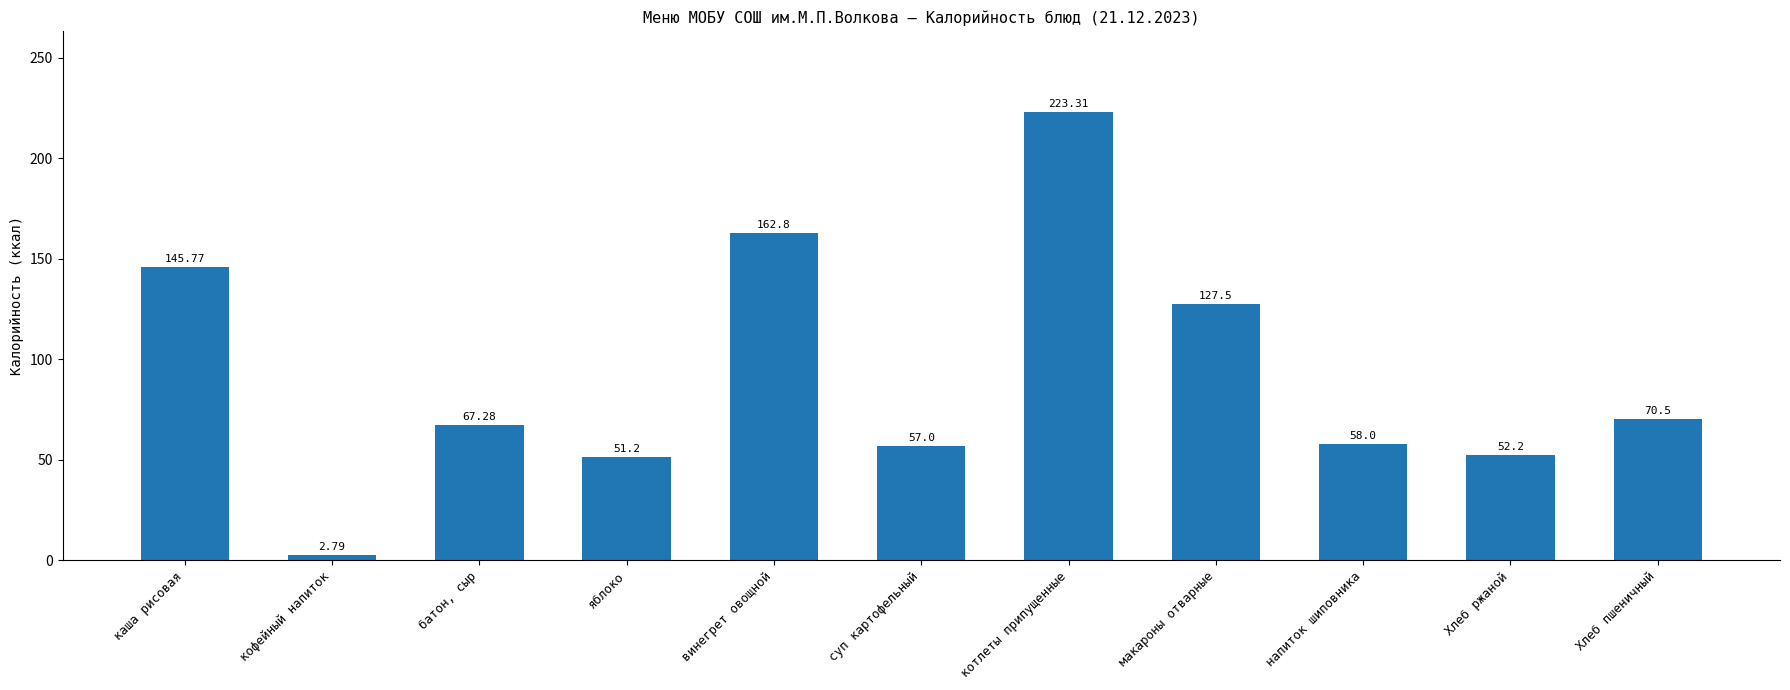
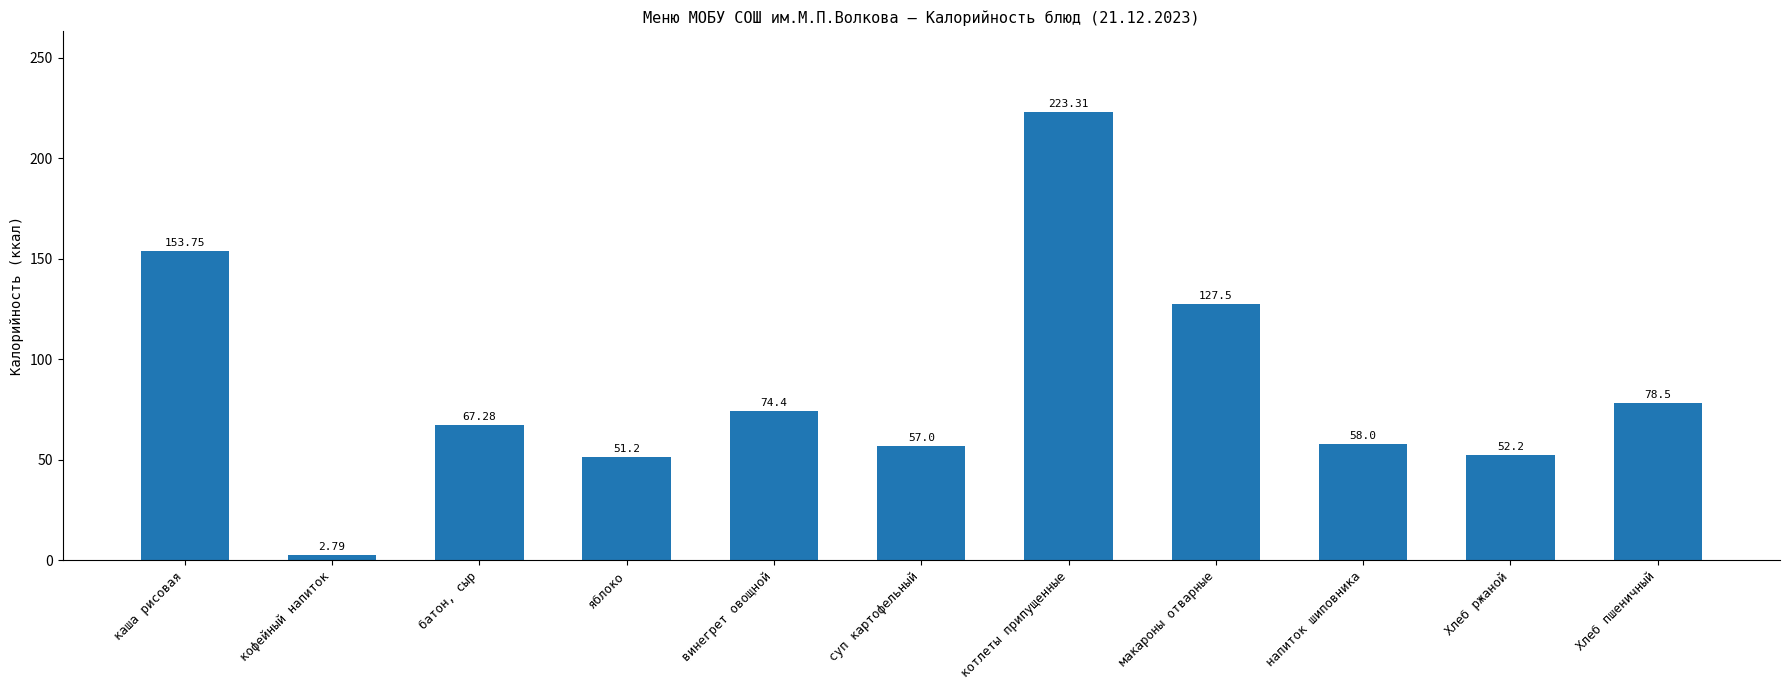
каша рисовая: 145.77 -> 153.75
винегрет овощной: 162.8 -> 74.4
Хлеб пшеничный: 70.5 -> 78.5
